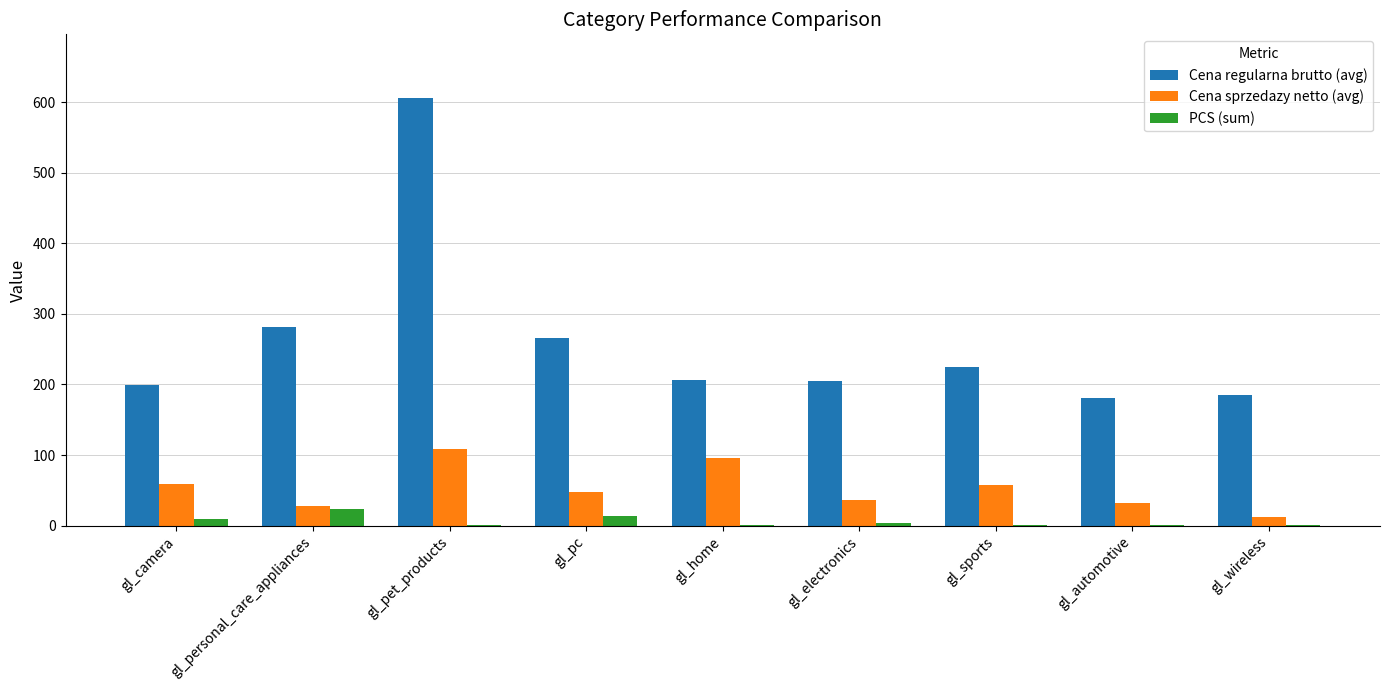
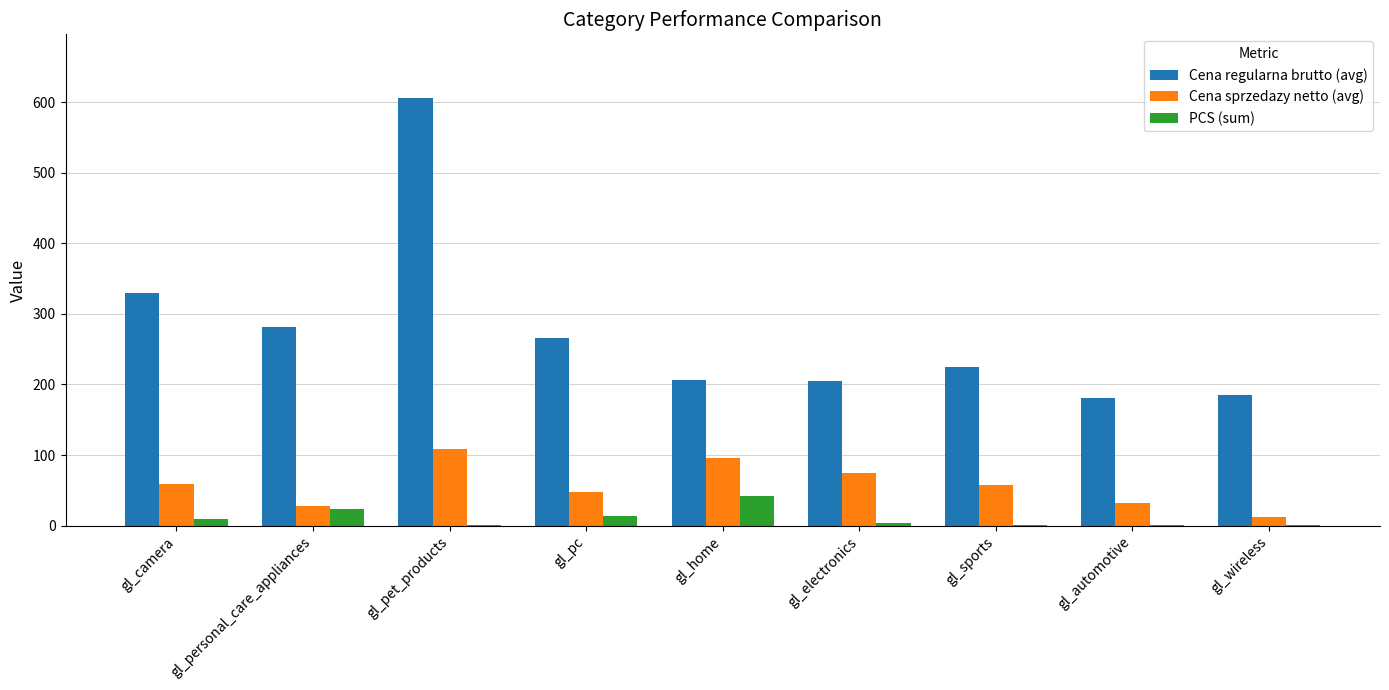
Cena regularna brutto (avg), gl_camera: 200 -> 330
PCS (sum), gl_home: 0 -> 40
Cena sprzedazy netto (avg), gl_electronics: 40 -> 70
